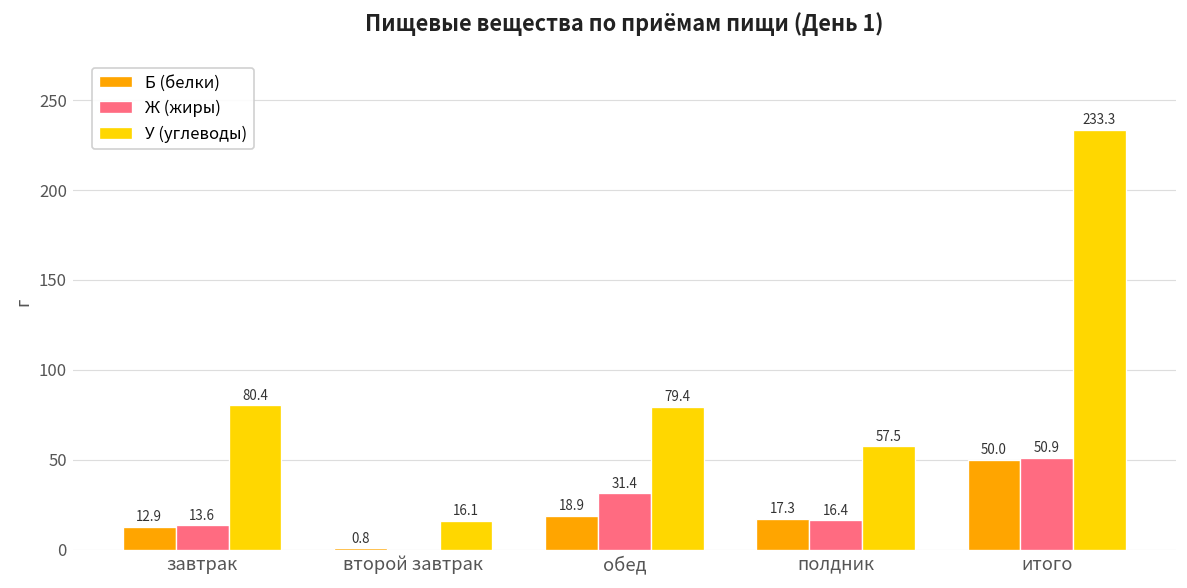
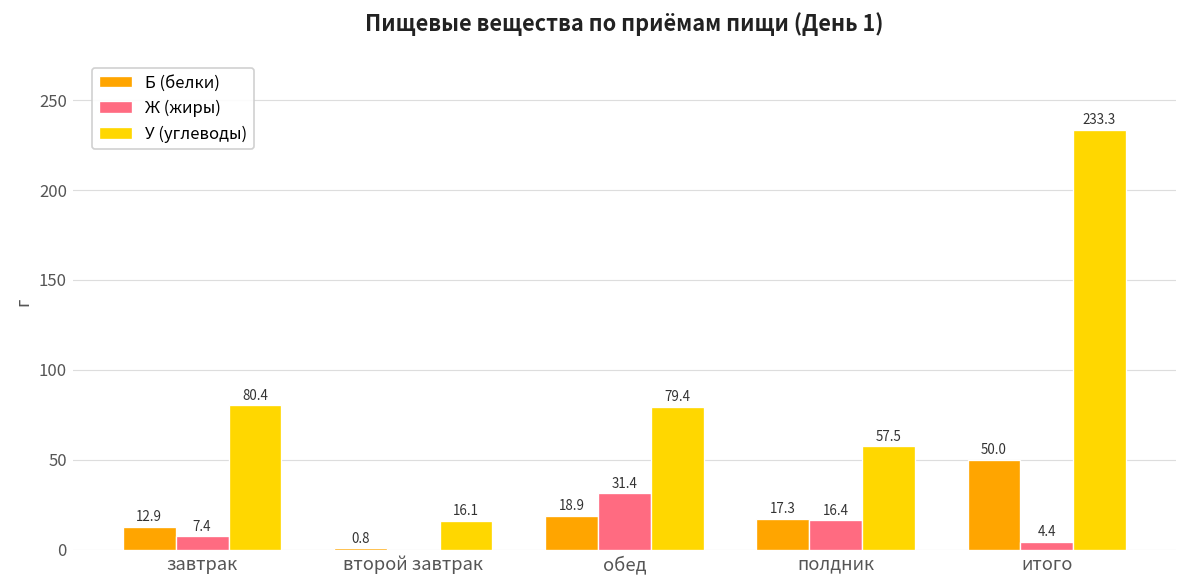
Ж (жиры), завтрак: 13.6 -> 7.4
Ж (жиры), итого: 50.9 -> 4.4
